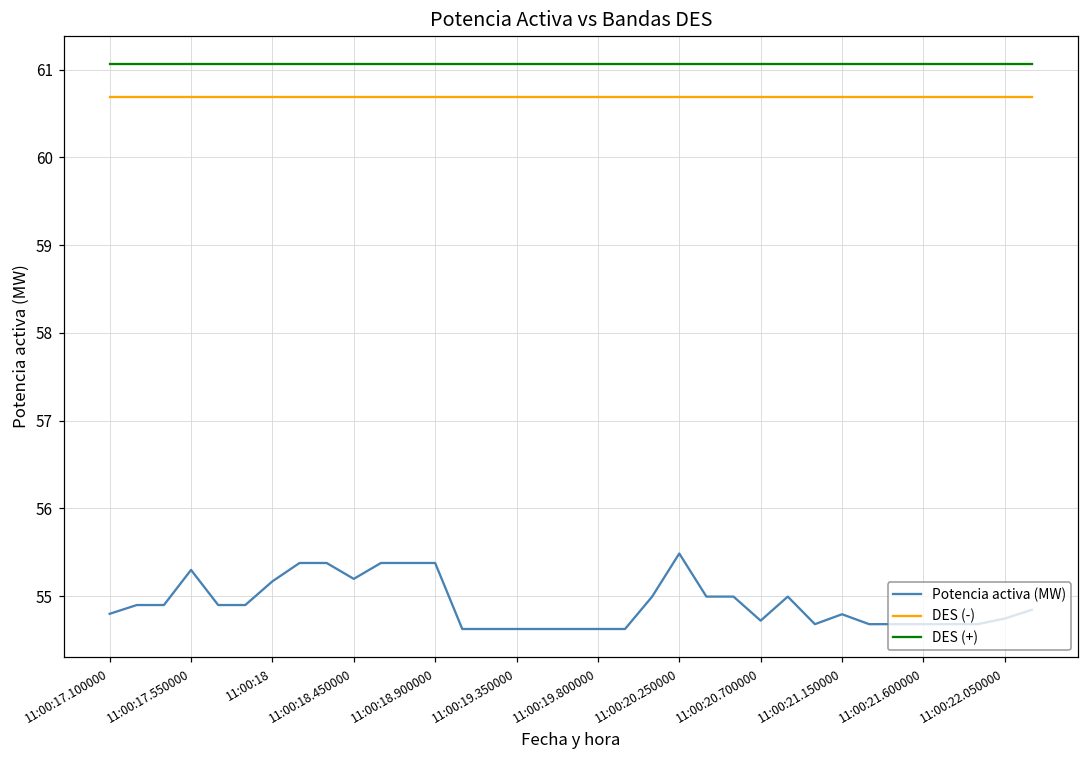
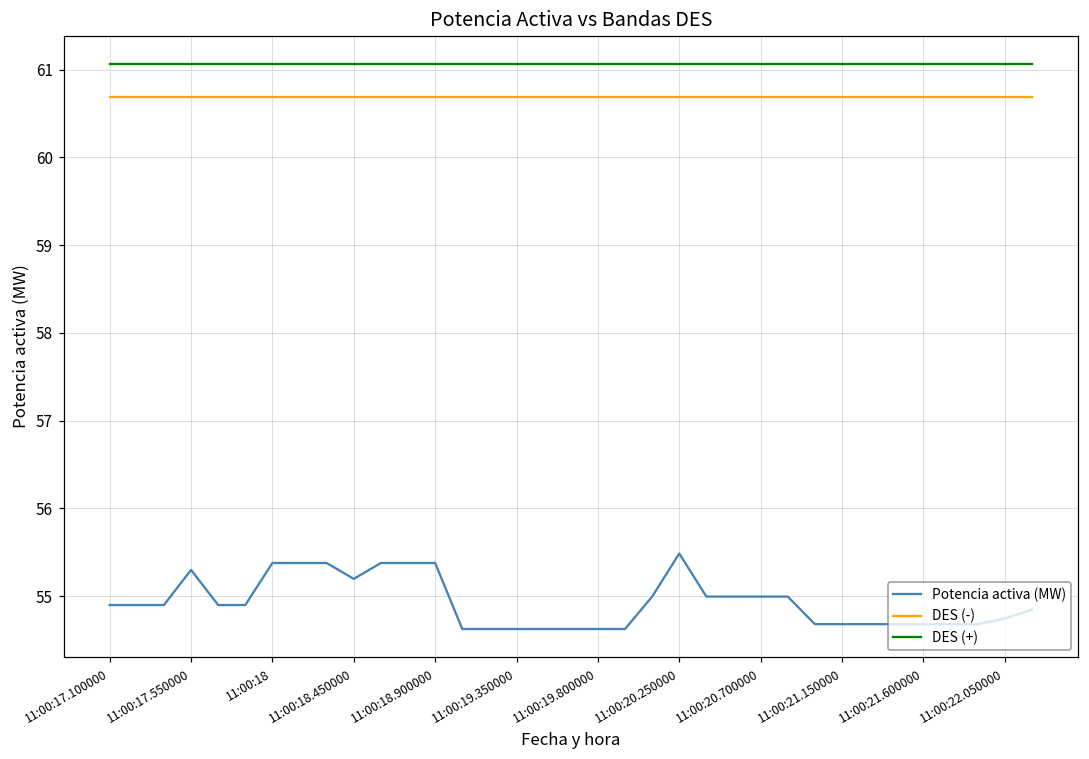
Potencia activa (MW), 11:00:17.100000: 54.8 -> 54.9
Potencia activa (MW), 11:00:18: 55.2 -> 55.4
Potencia activa (MW), 11:00:20.700000: 54.7 -> 55.0
Potencia activa (MW), 11:00:21.150000: 54.8 -> 54.7
